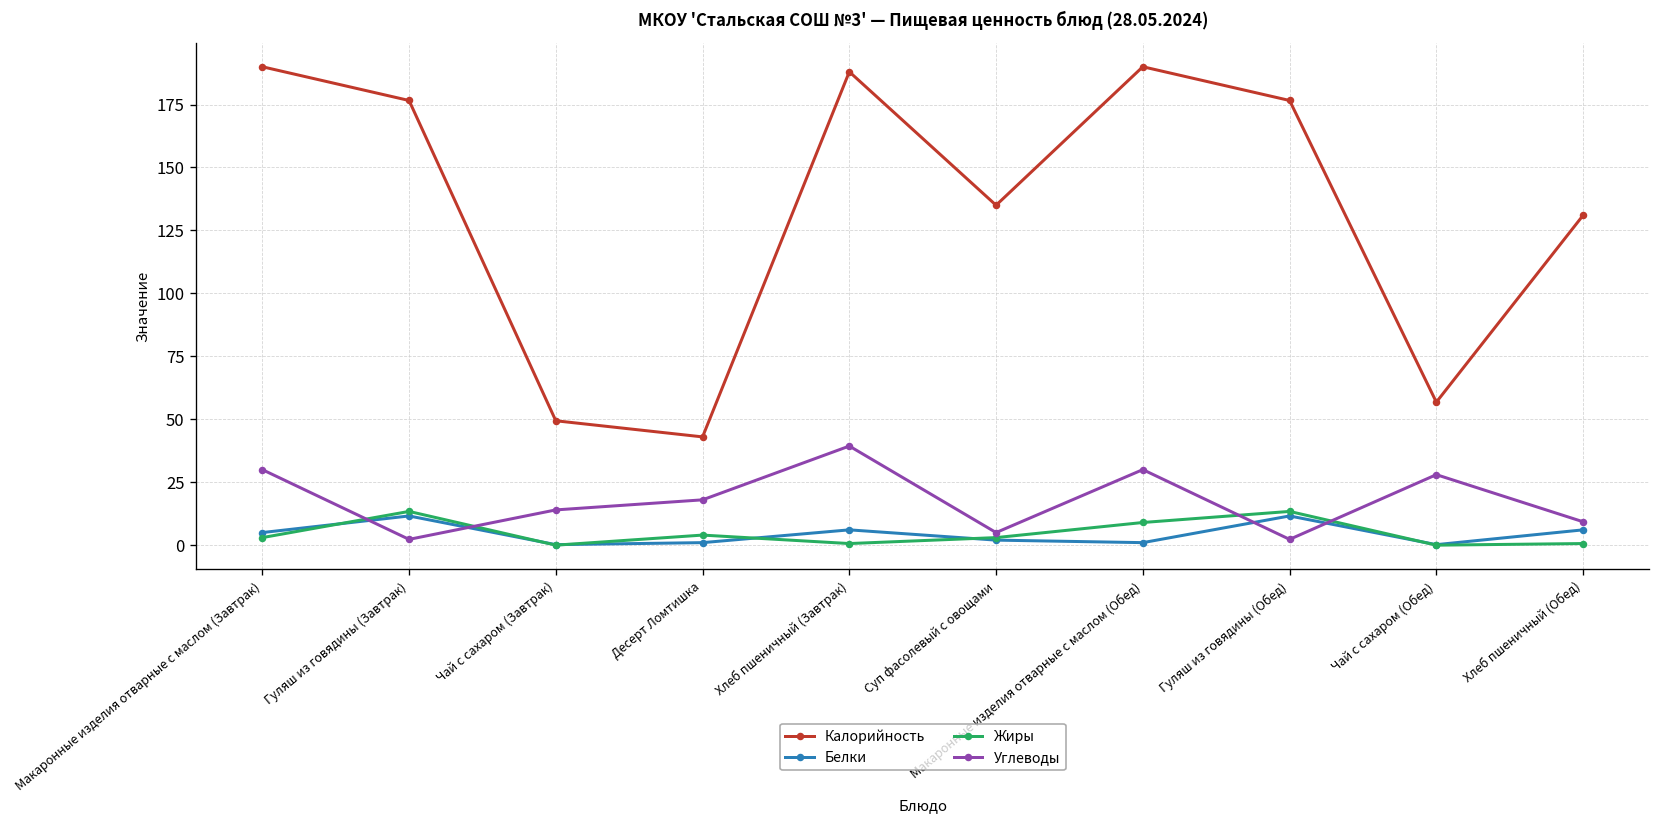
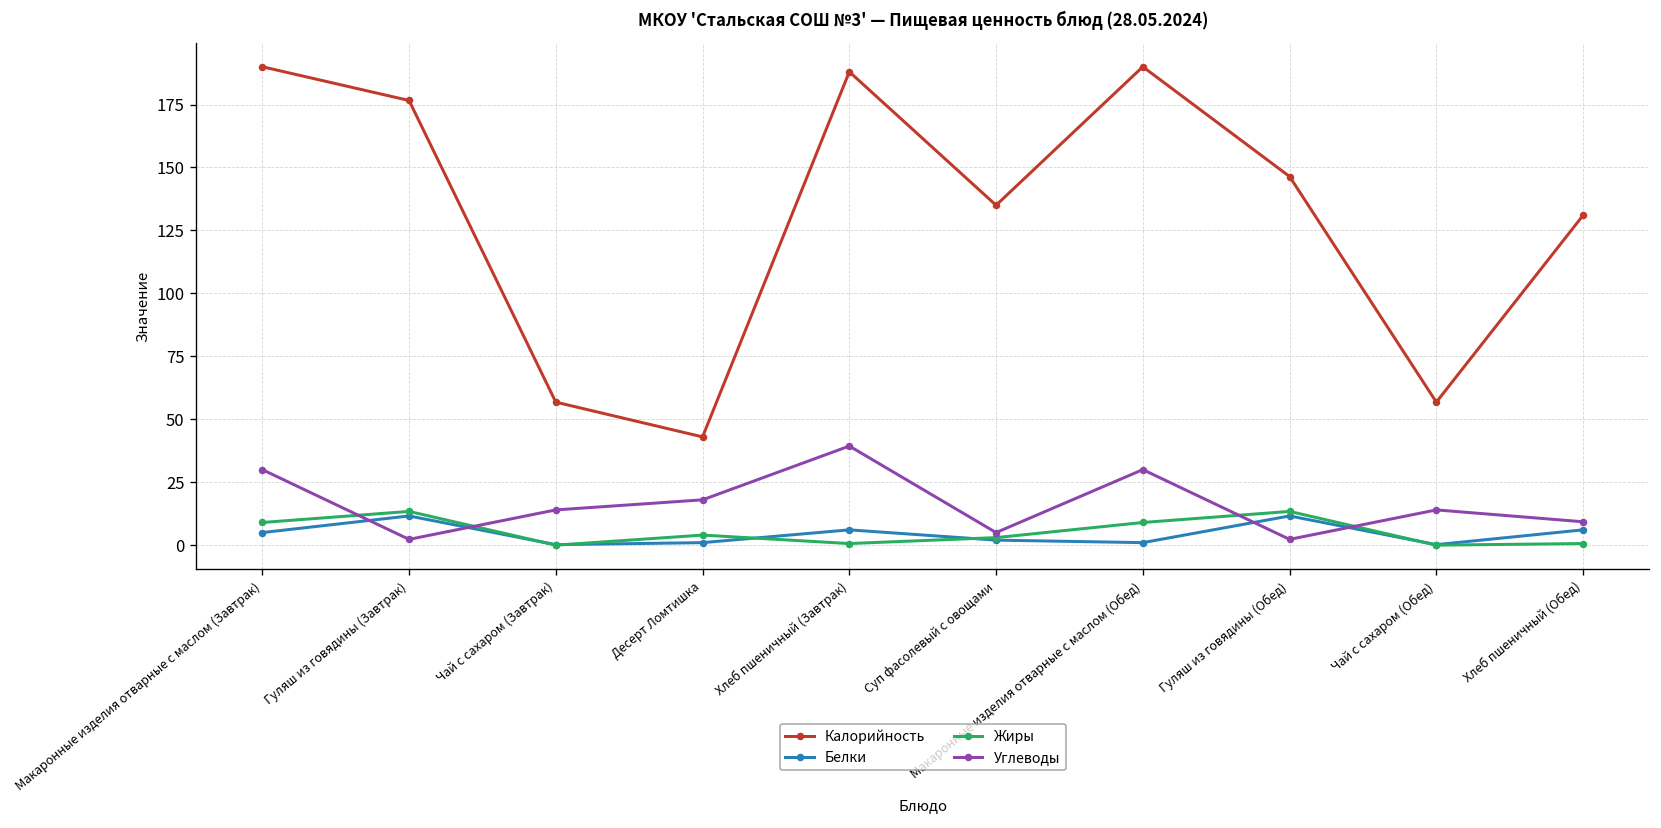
Жиры, Макаронные изделия отварные с маслом (Завтрак): 3 -> 9
Калорийность, Чай с сахаром (Завтрак): 49 -> 57
Калорийность, Гуляш из говядины (Обед): 177 -> 146
Углеводы, Чай с сахаром (Обед): 28 -> 14
